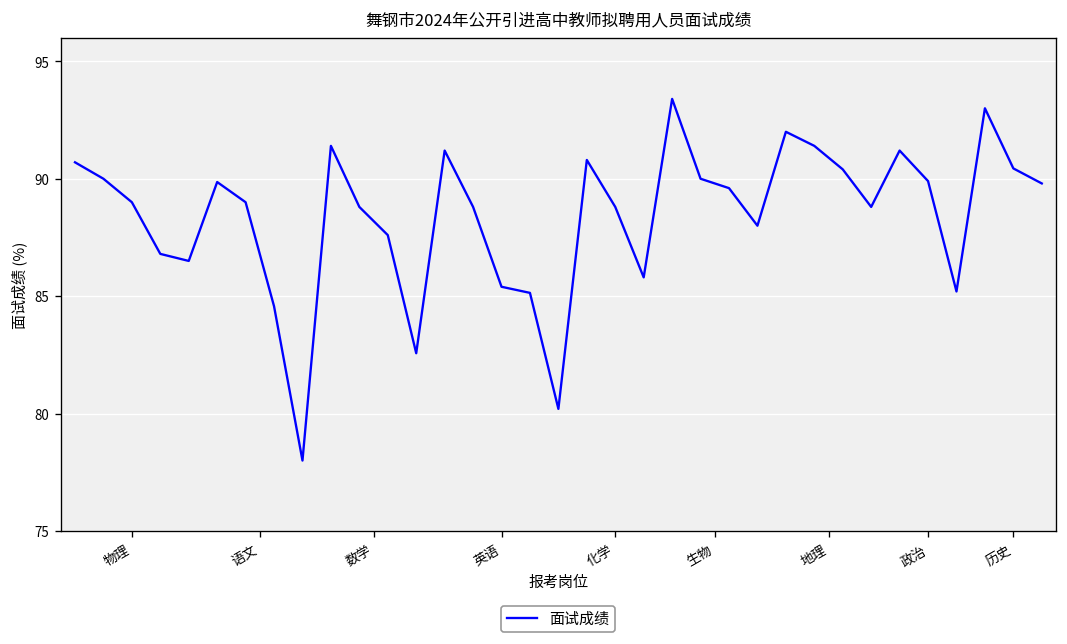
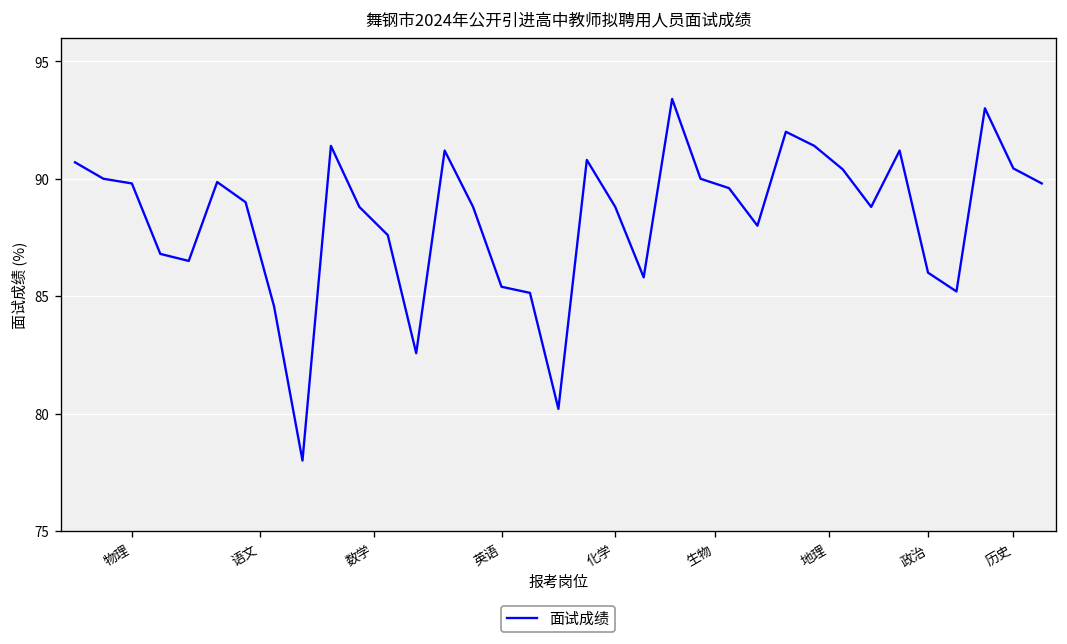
物理: 89.0 -> 89.8
政治: 89.9 -> 86.0
